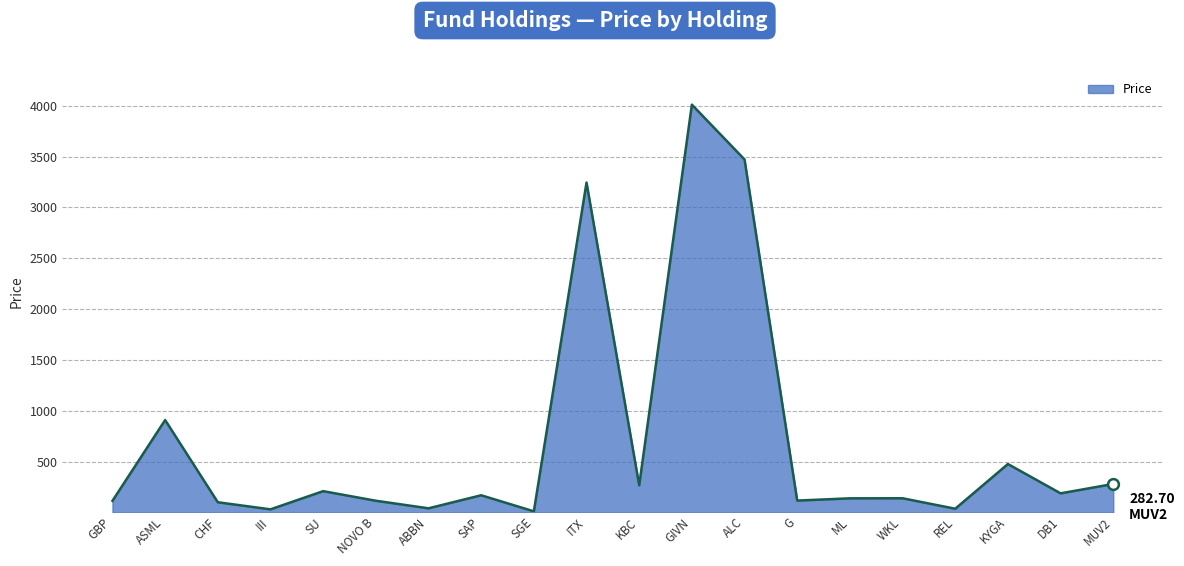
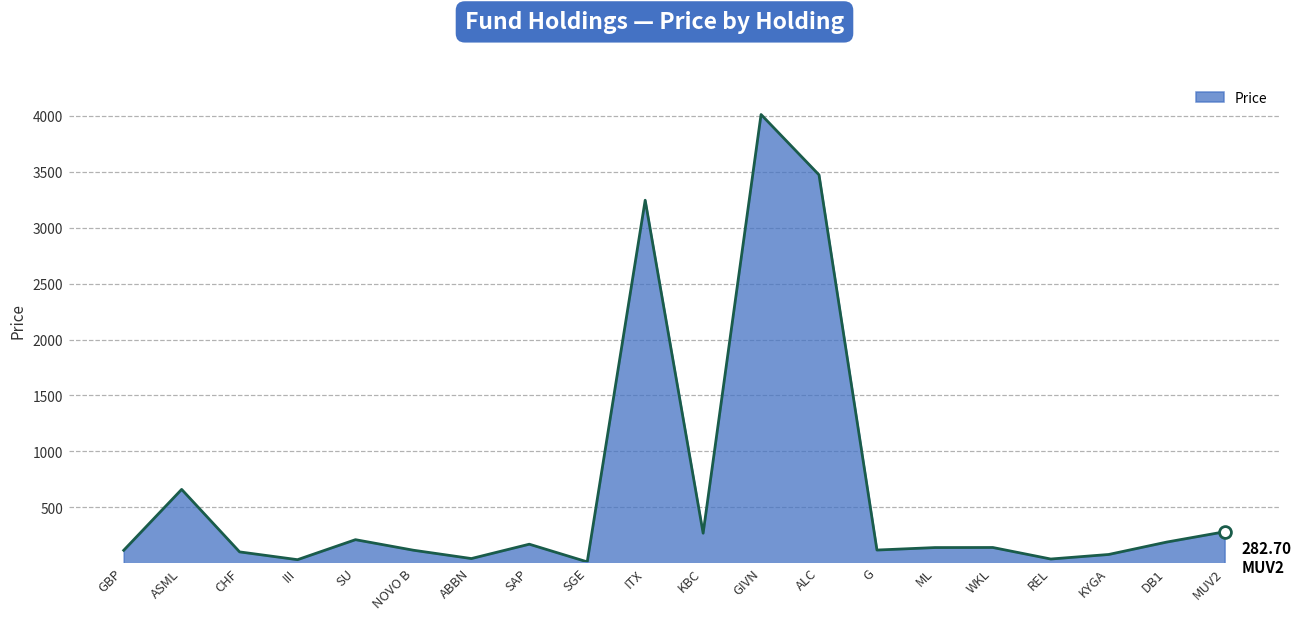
Price, ASML: 910 -> 660
Price, KYGA: 480 -> 80
